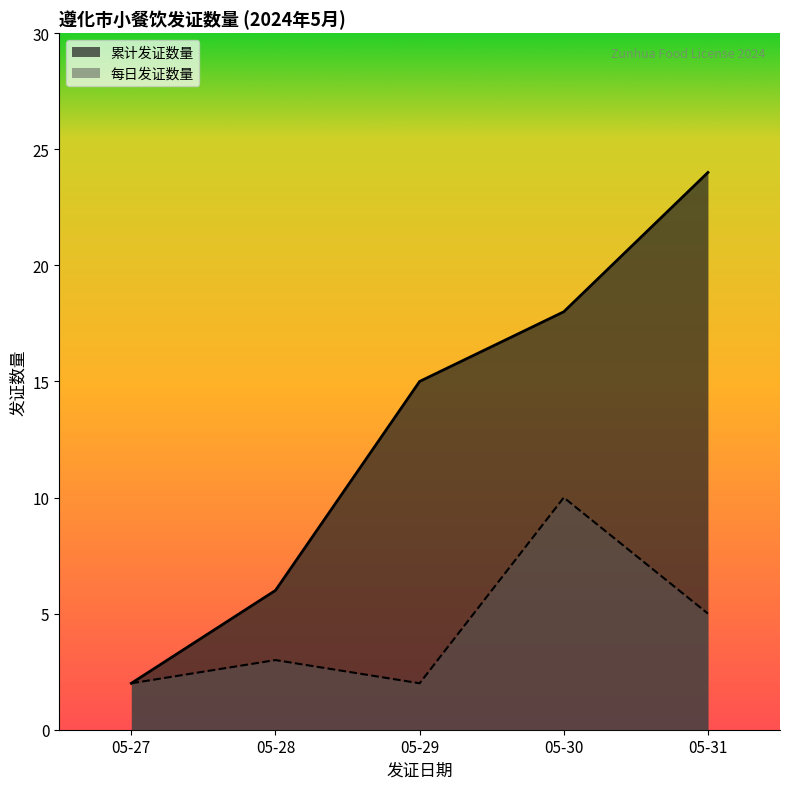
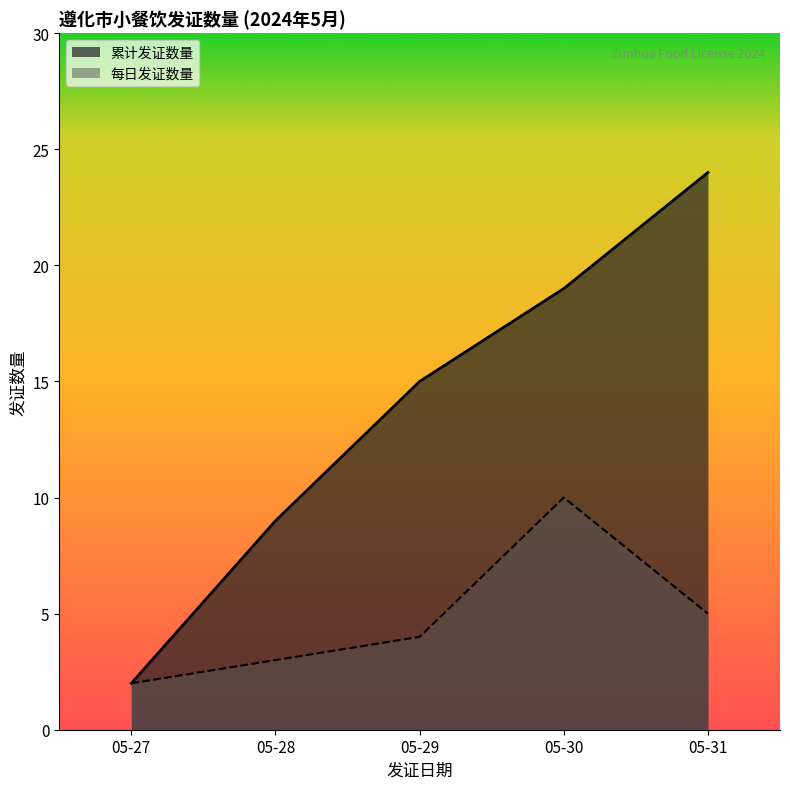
累计发证数量, 05-28: 6 -> 9
每日发证数量, 05-29: 2 -> 4
累计发证数量, 05-30: 18 -> 19
